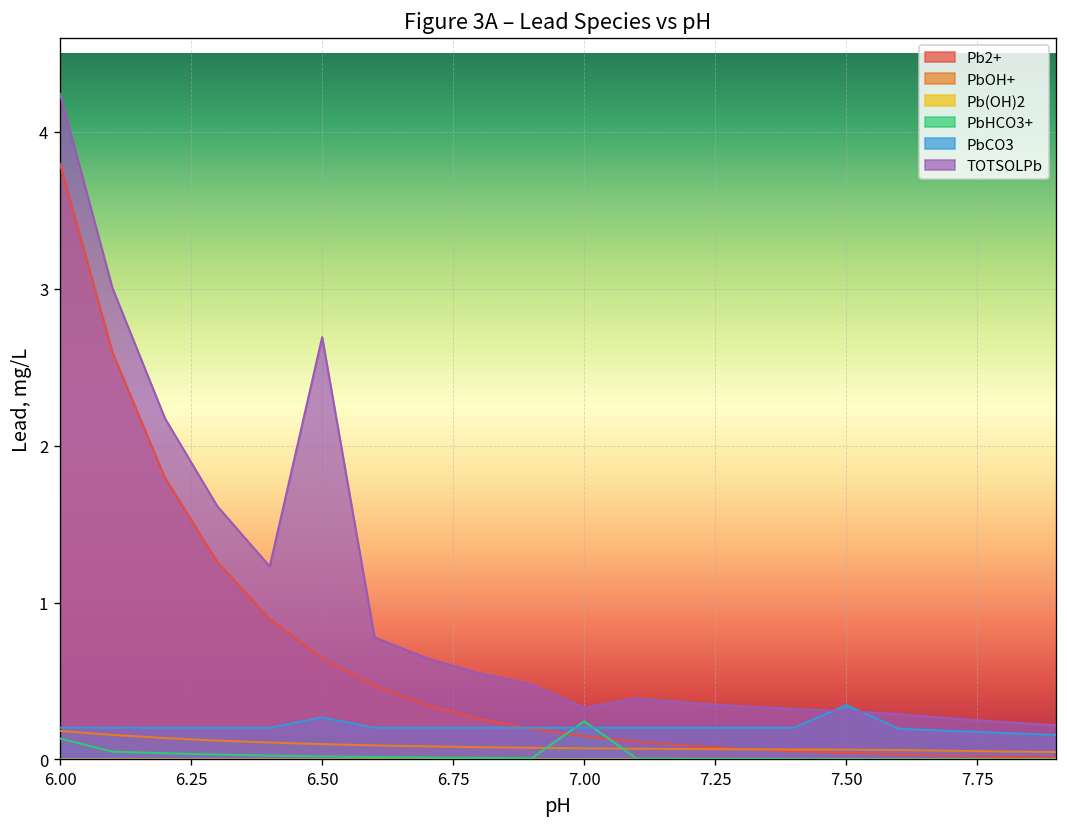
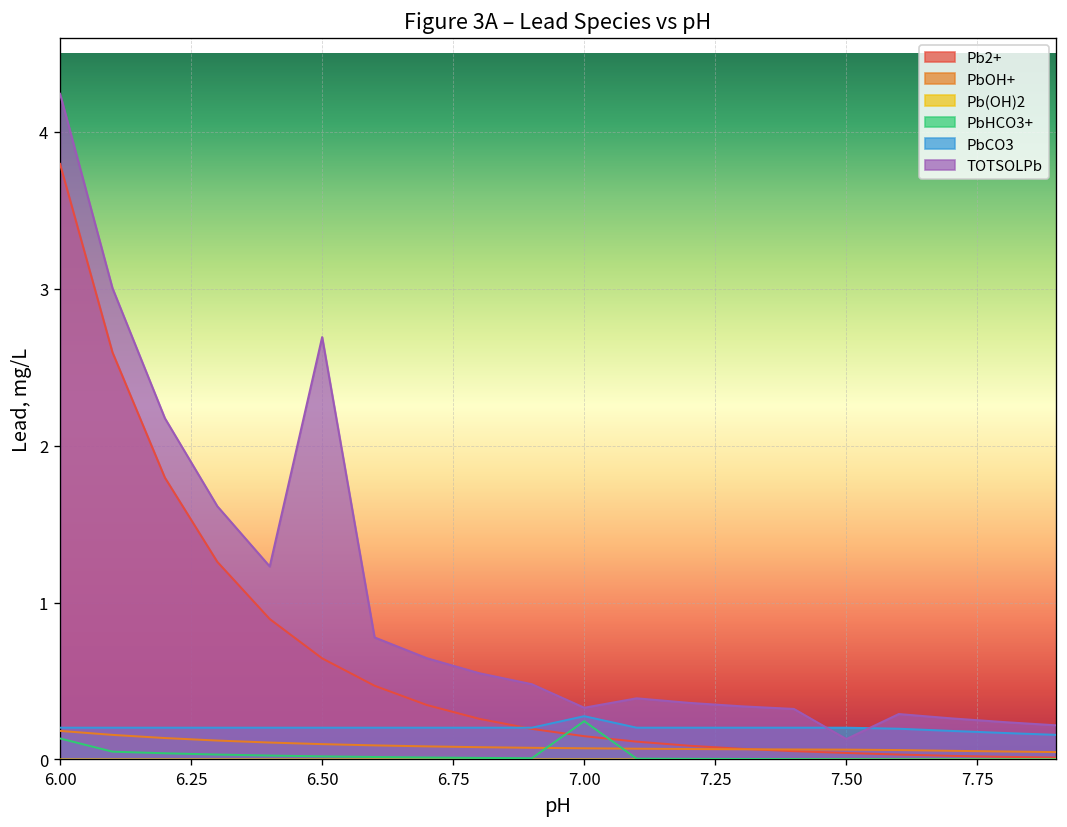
PbCO3, 6.50: 0.27 -> 0.20
PbCO3, 7.00: 0.20 -> 0.28
PbCO3, 7.50: 0.35 -> 0.20
TOTSOLPb, 7.50: 0.31 -> 0.13
